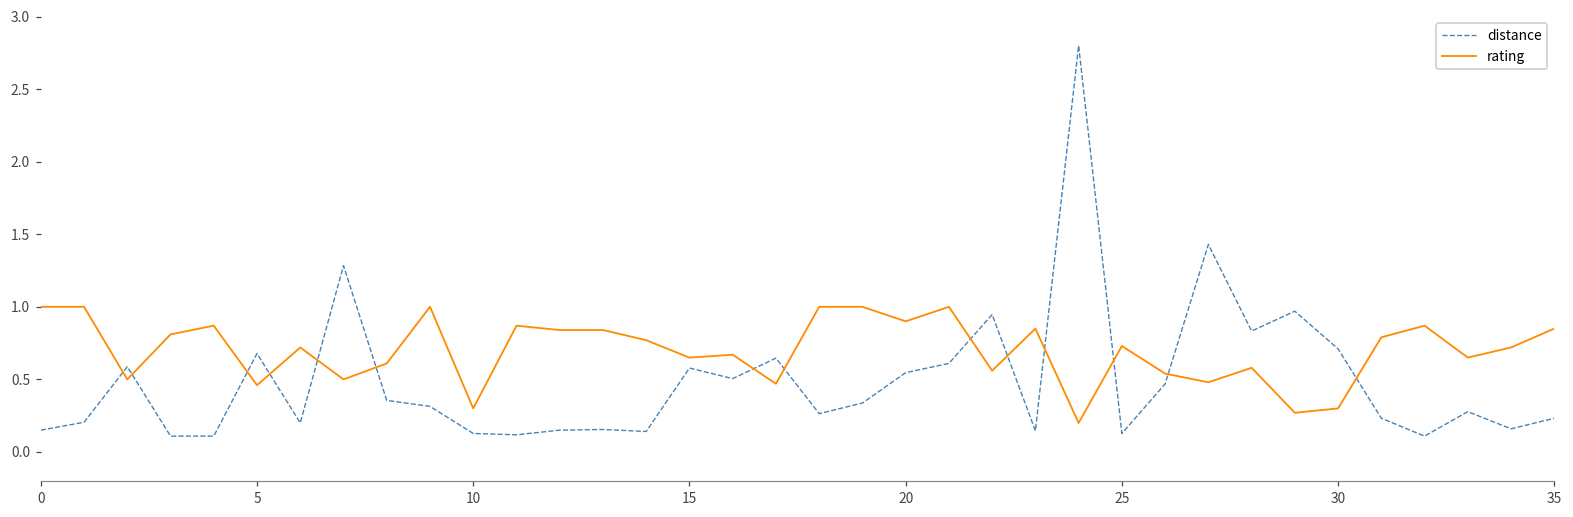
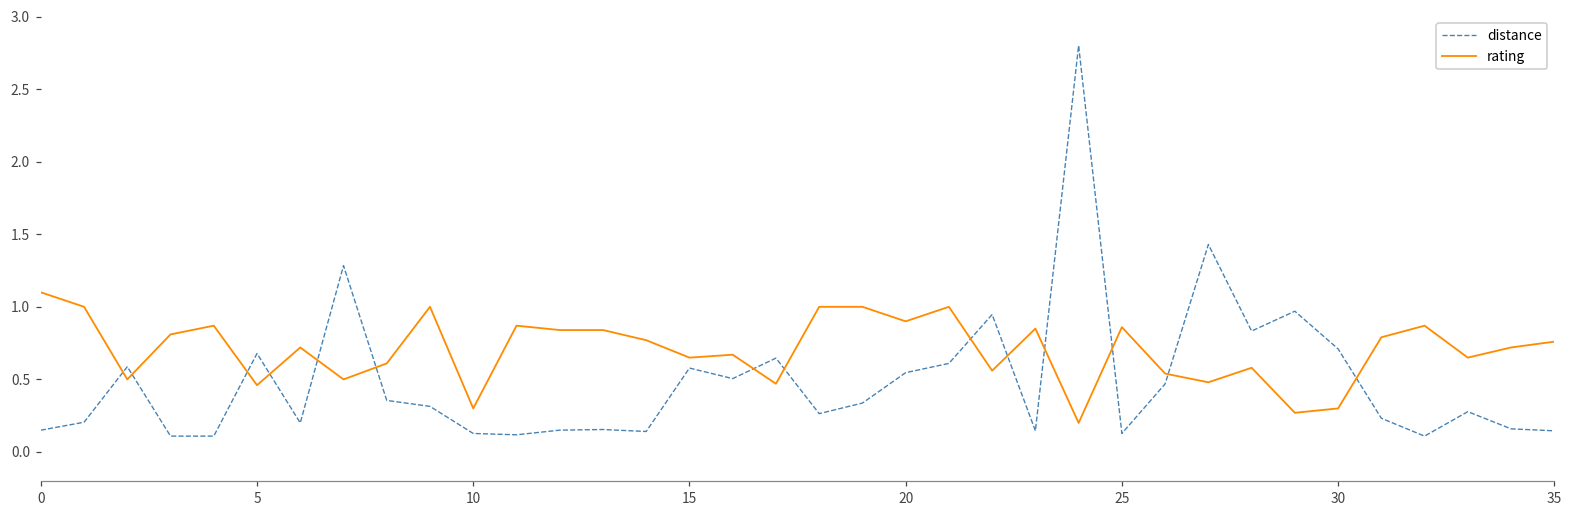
rating, 0: 1.0 -> 1.1
rating, 25: 0.73 -> 0.86
distance, 35: 0.23 -> 0.15
rating, 35: 0.85 -> 0.76
